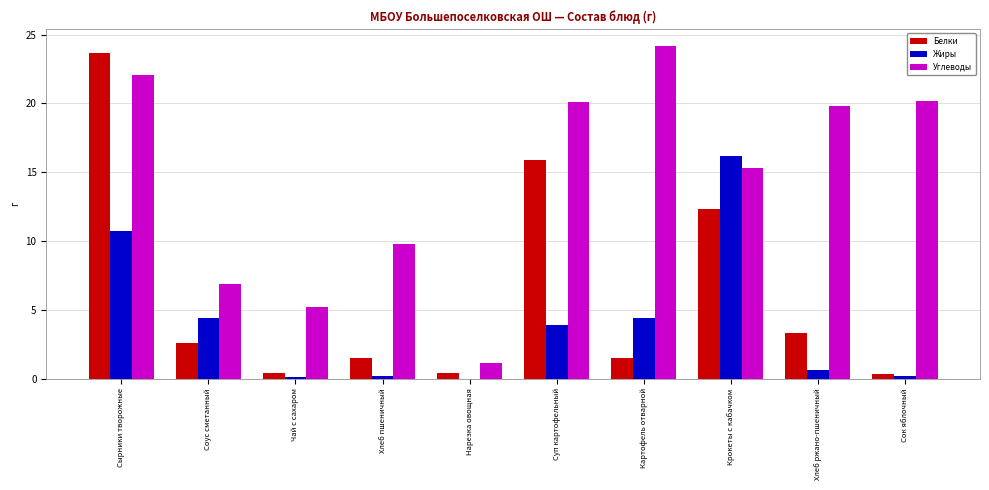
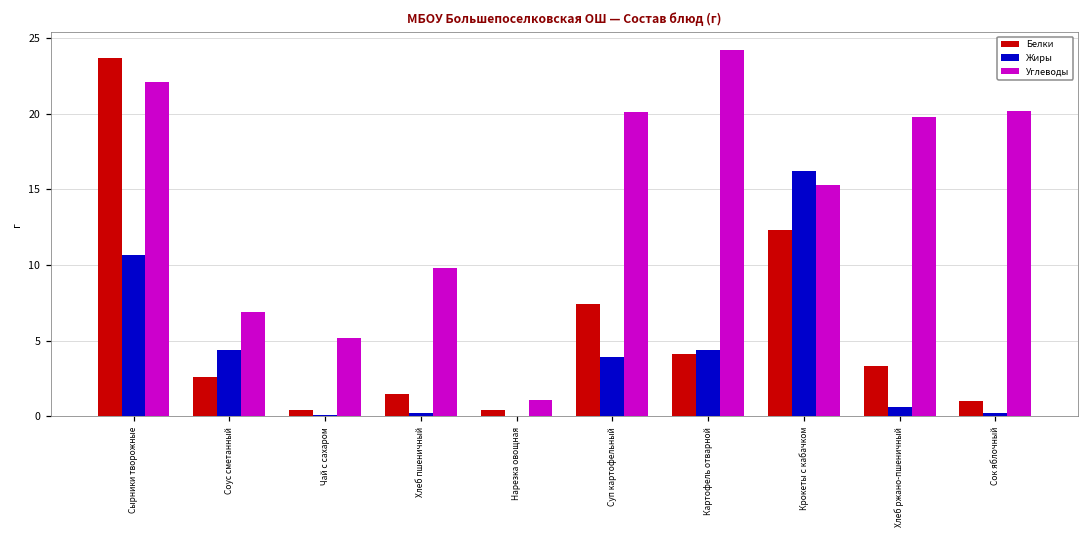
Белки, Суп картофельный: 15.9 -> 7.4
Белки, Картофель отварной: 1.5 -> 4.1
Белки, Сок яблочный: 0.3 -> 1.0
